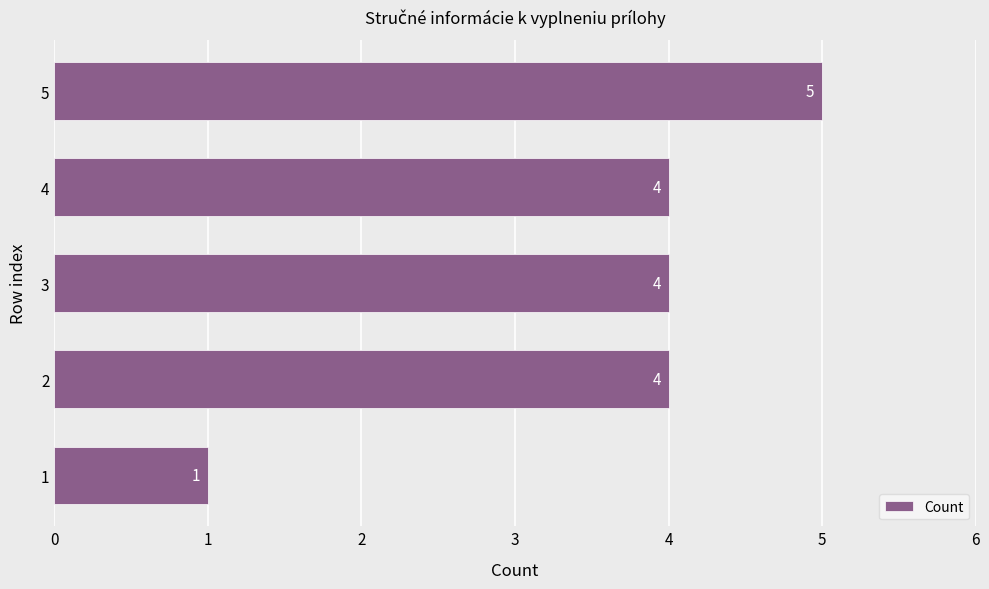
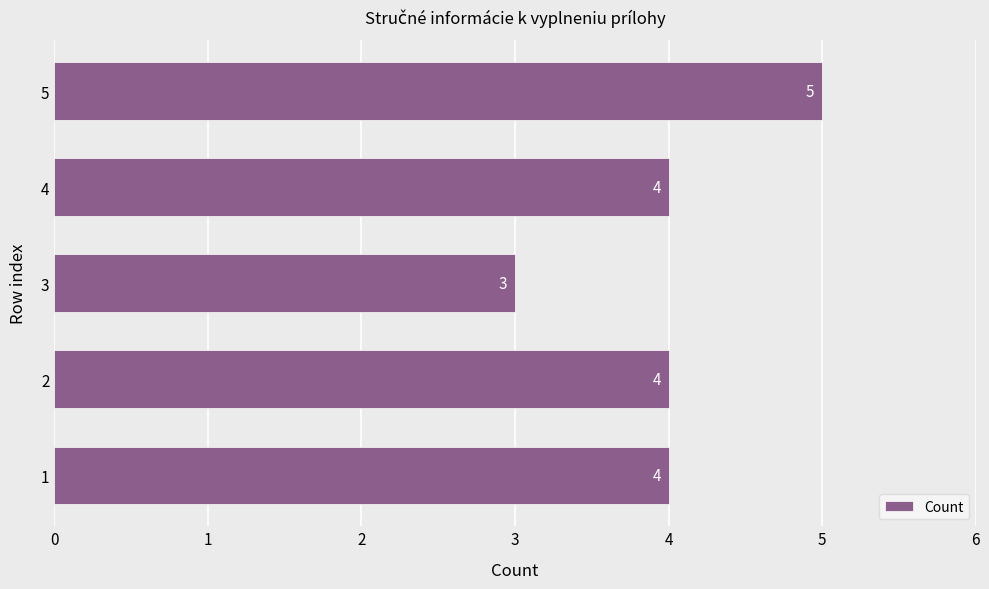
3: 4 -> 3
1: 1 -> 4
